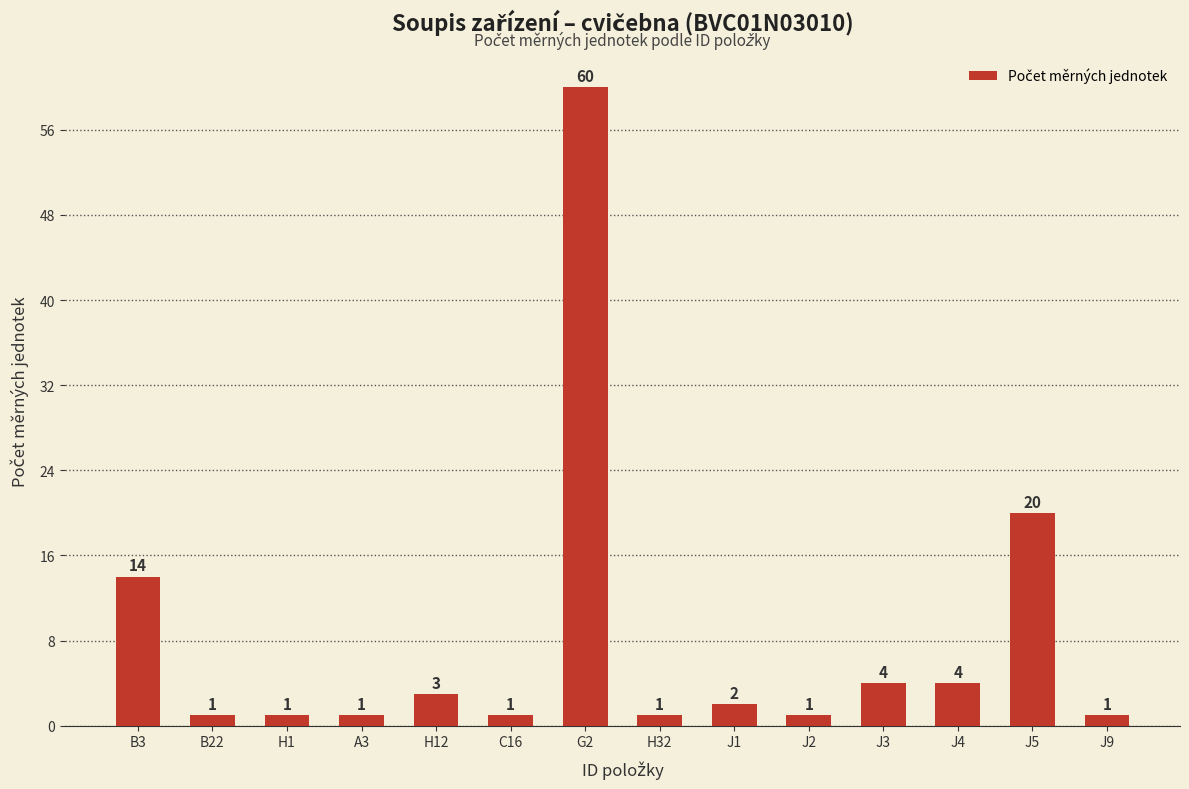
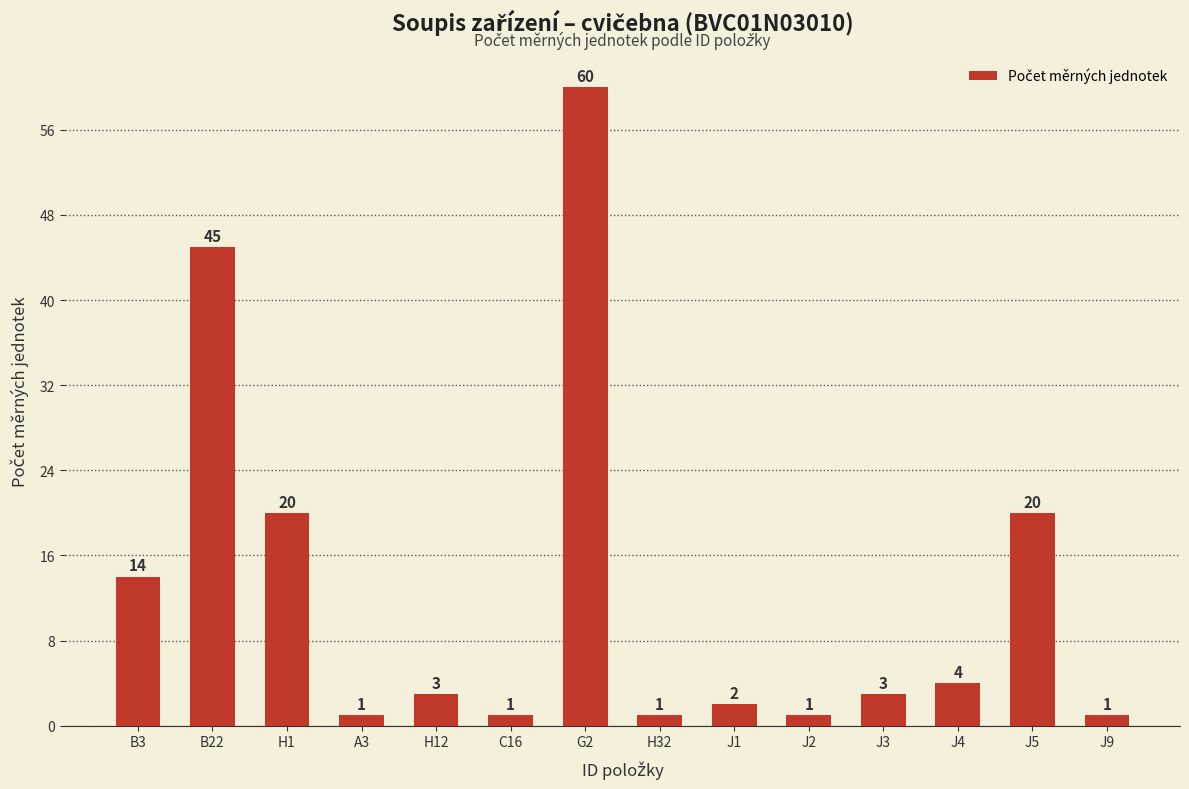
B22: 1 -> 45
H1: 1 -> 20
J3: 4 -> 3
